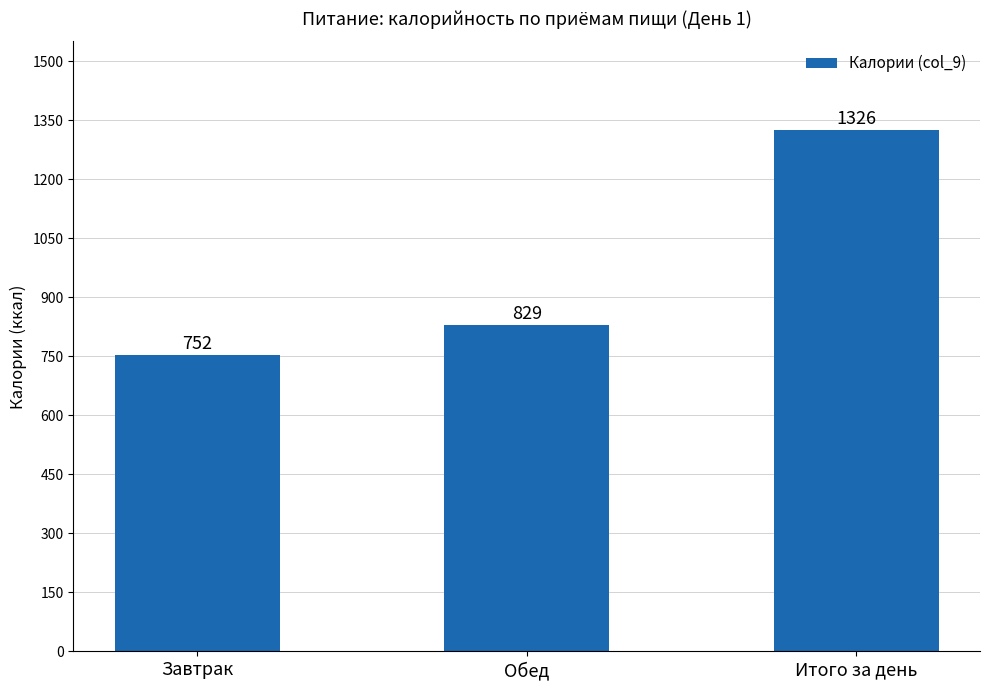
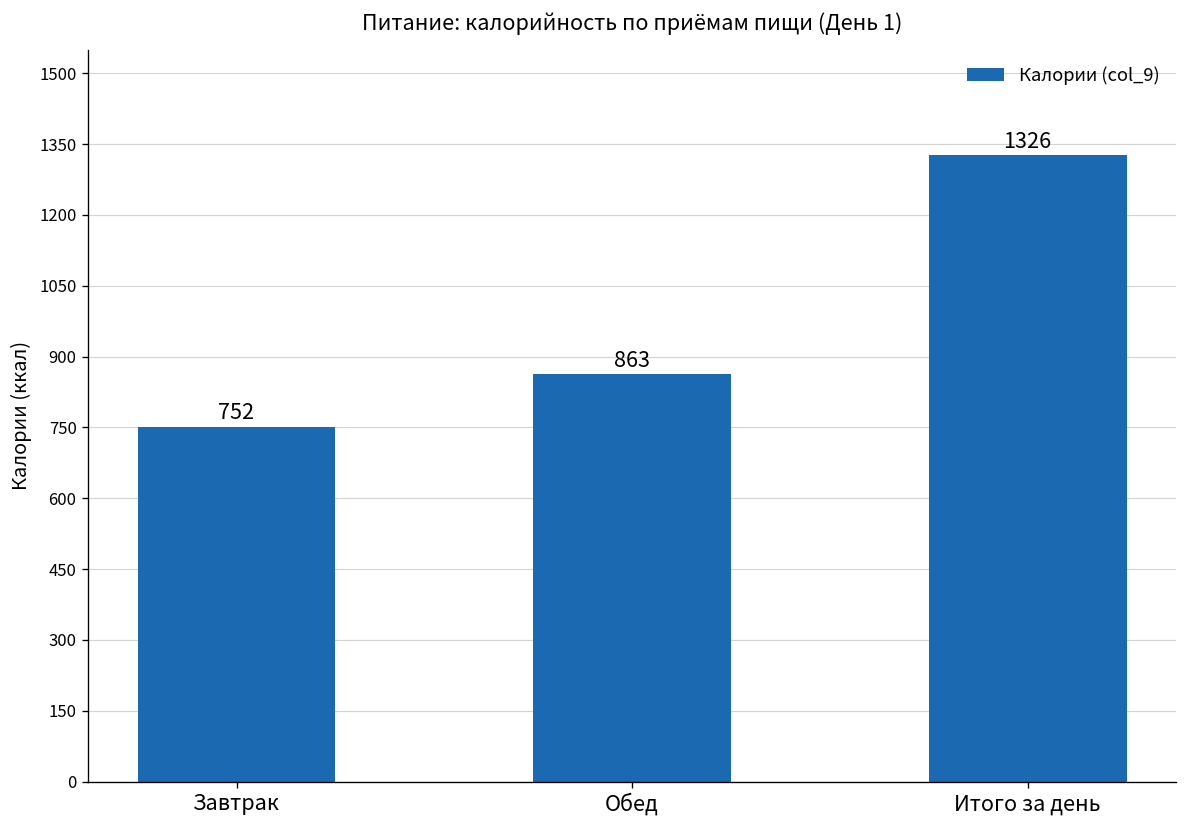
Обед: 829 -> 863
